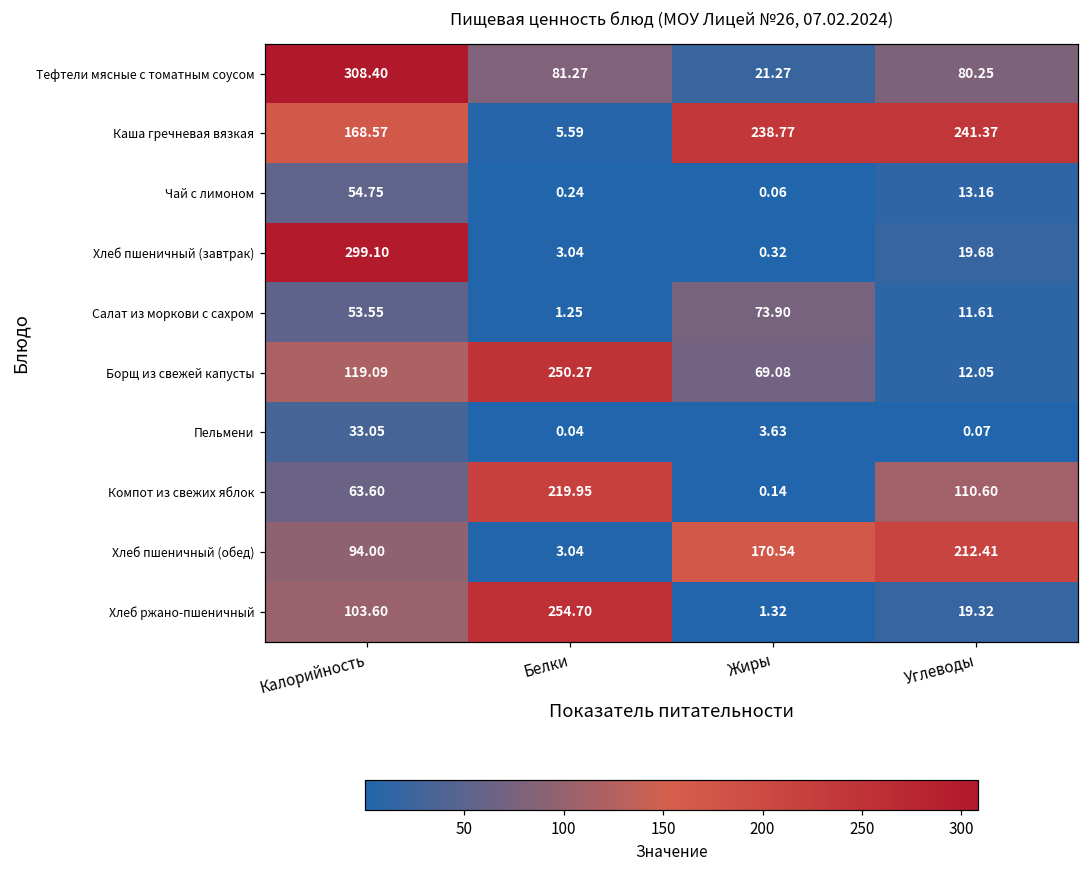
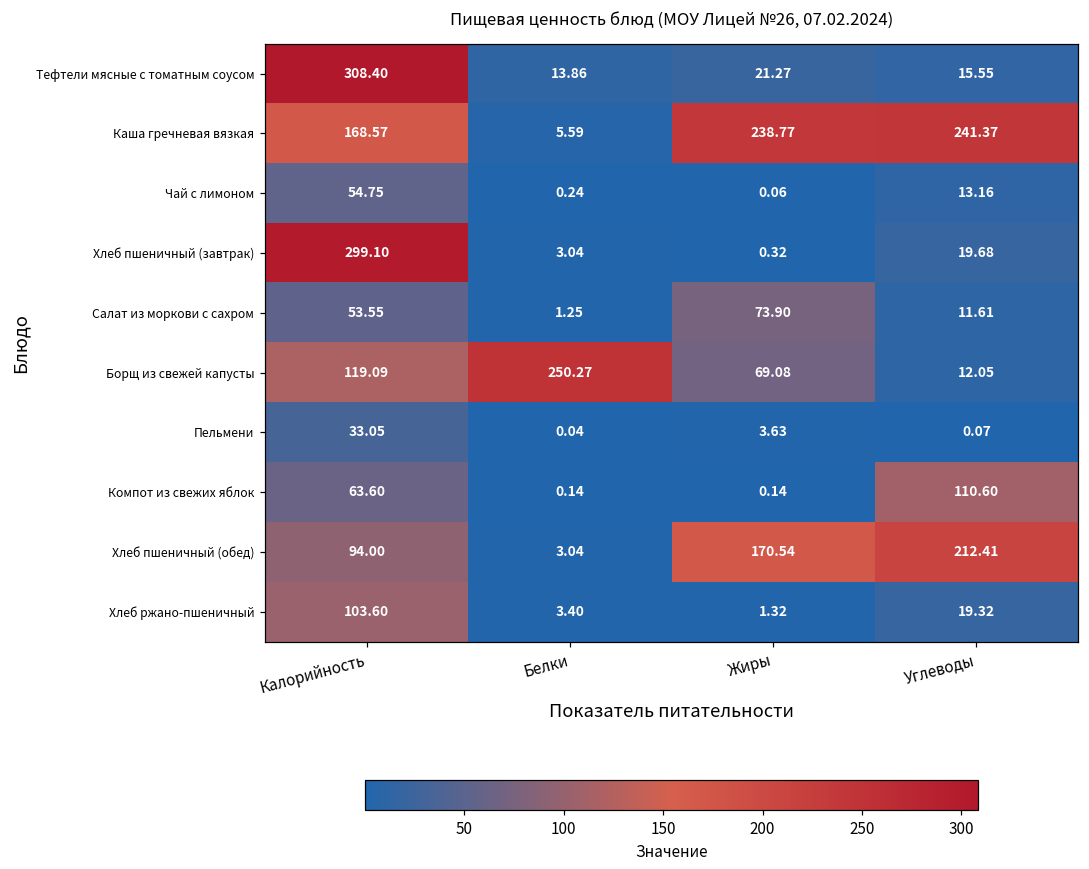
Тефтели мясные с томатным соусом, Белки: 81.27 -> 13.86
Тефтели мясные с томатным соусом, Углеводы: 80.25 -> 15.55
Компот из свежих яблок, Белки: 219.95 -> 0.14
Хлеб ржано-пшеничный, Белки: 254.70 -> 3.40
